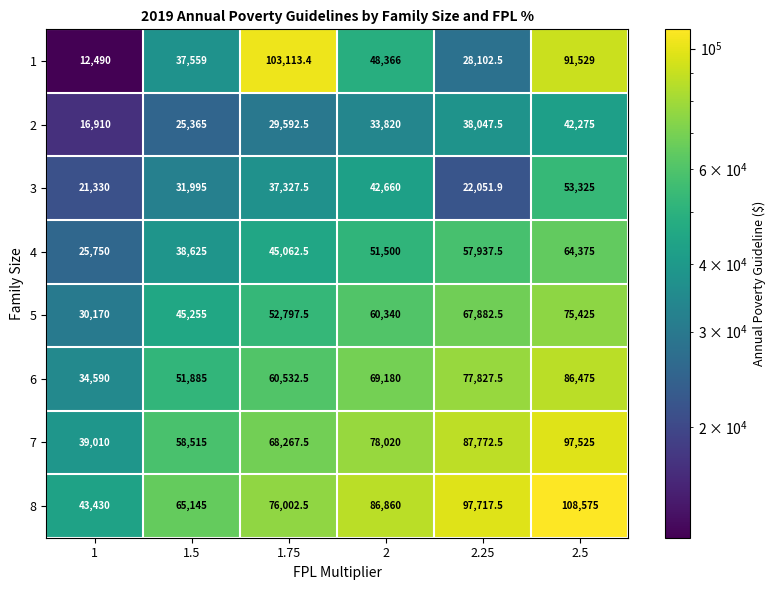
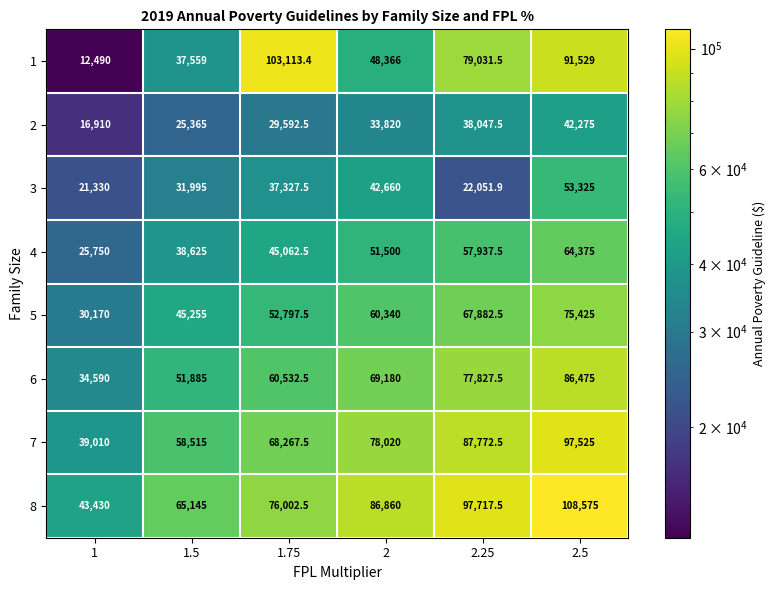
1, 2.25: 28,102.5 -> 79,031.5
